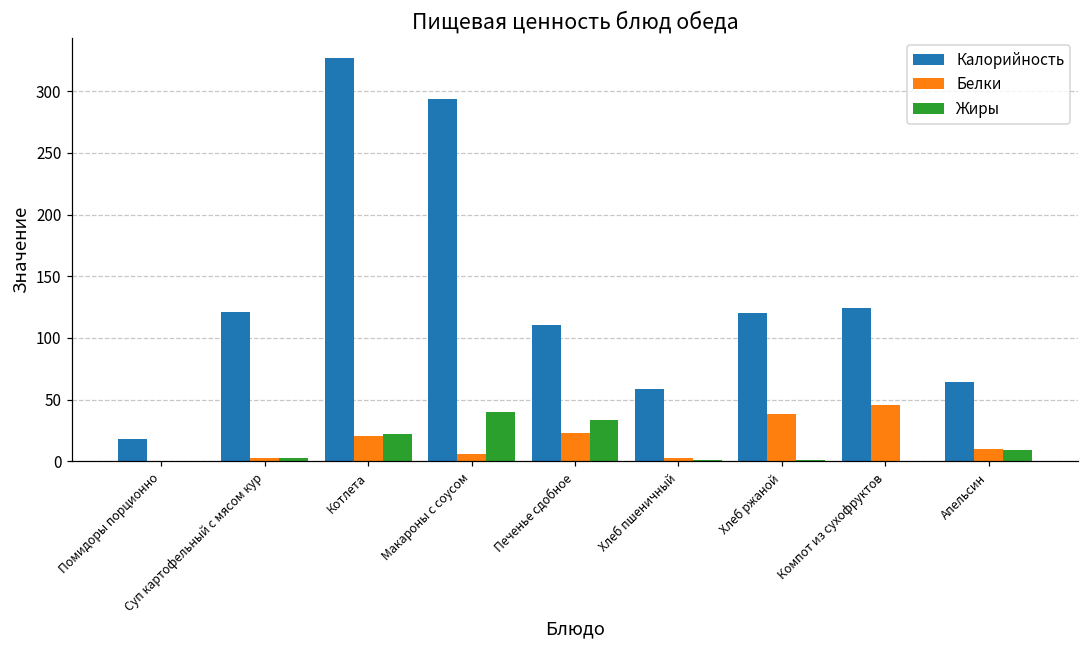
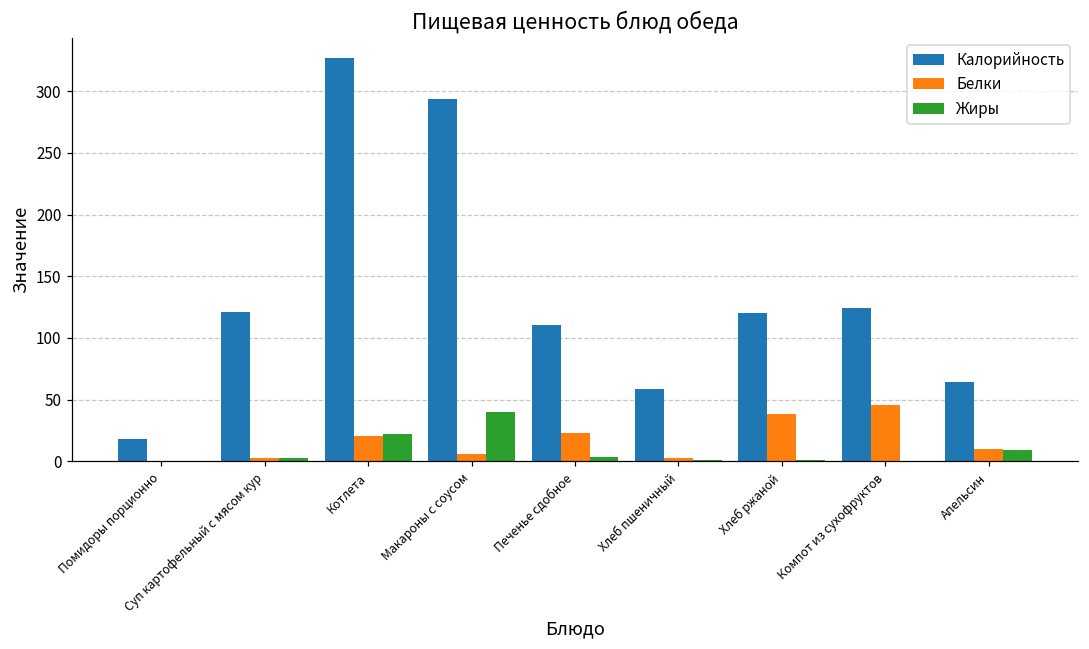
Жиры, Печенье сдобное: 33 -> 4
